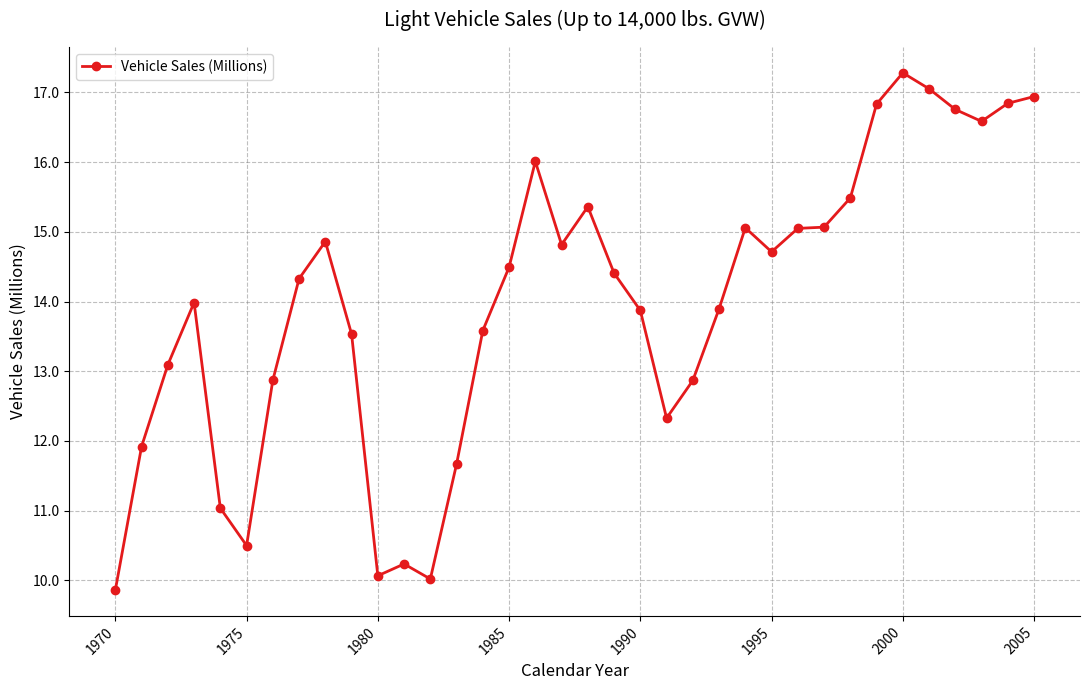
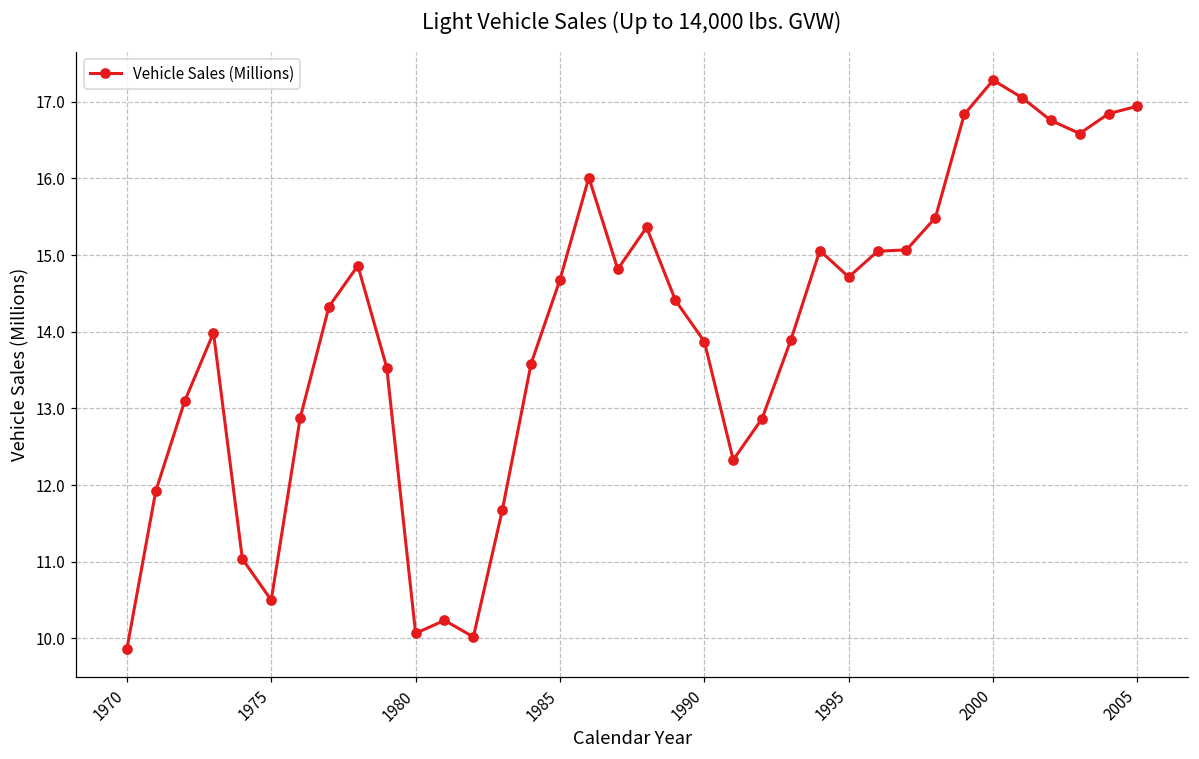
1985: 14.5 -> 14.7
